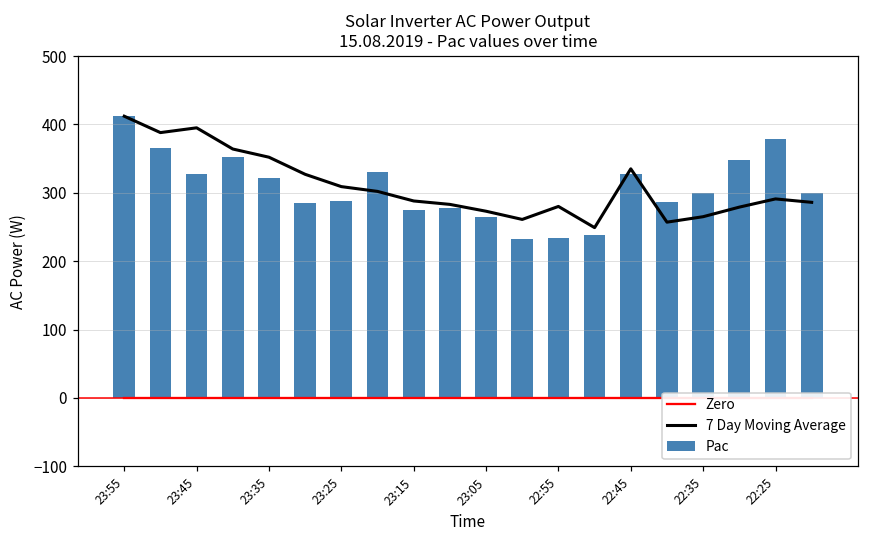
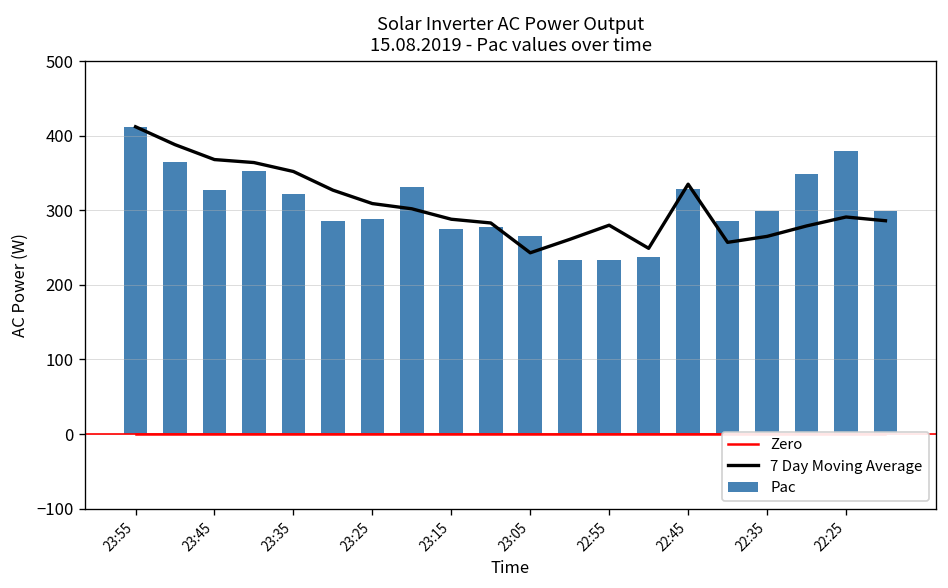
7 Day Moving Average, 23:45: 400 -> 370
7 Day Moving Average, 23:05: 270 -> 240
